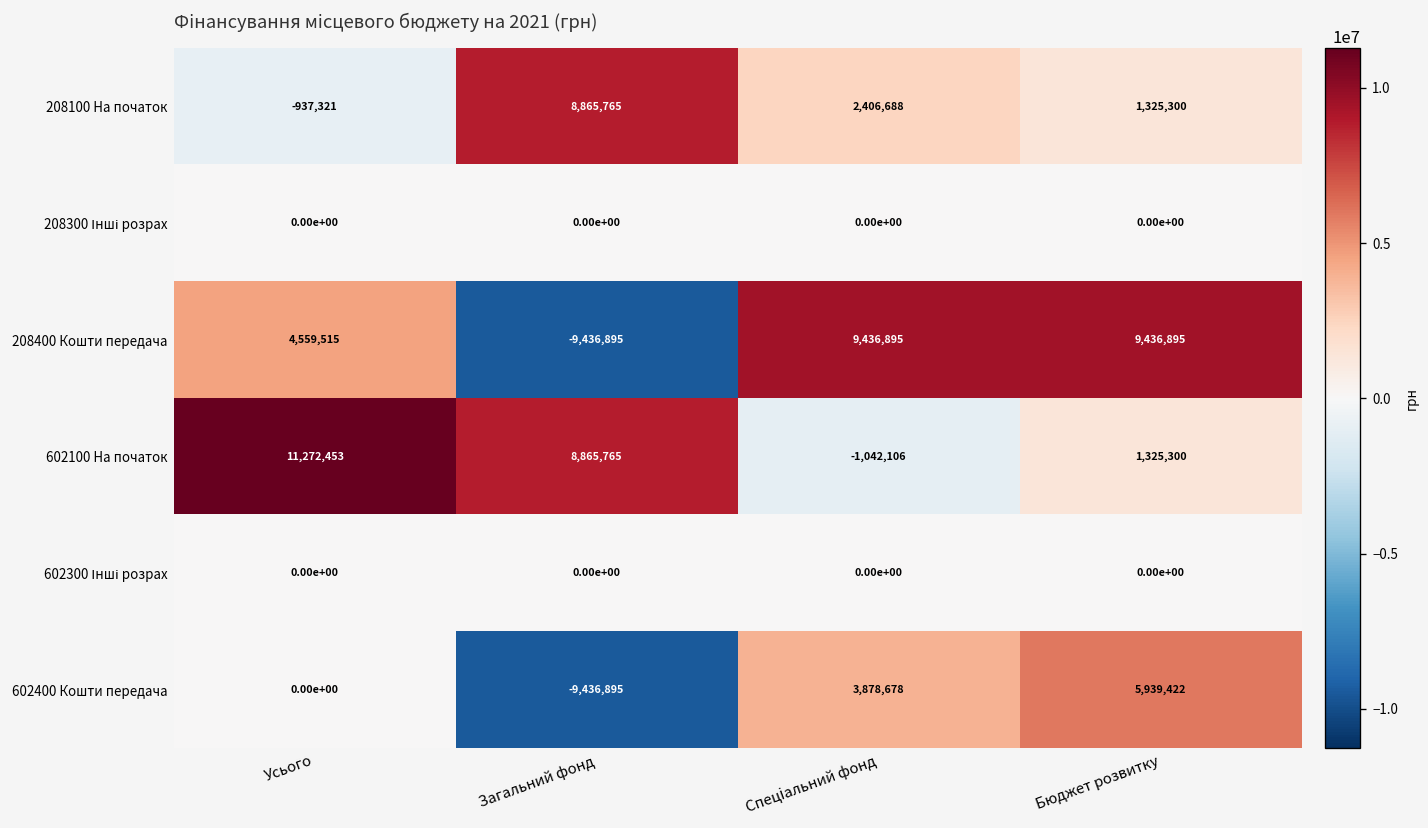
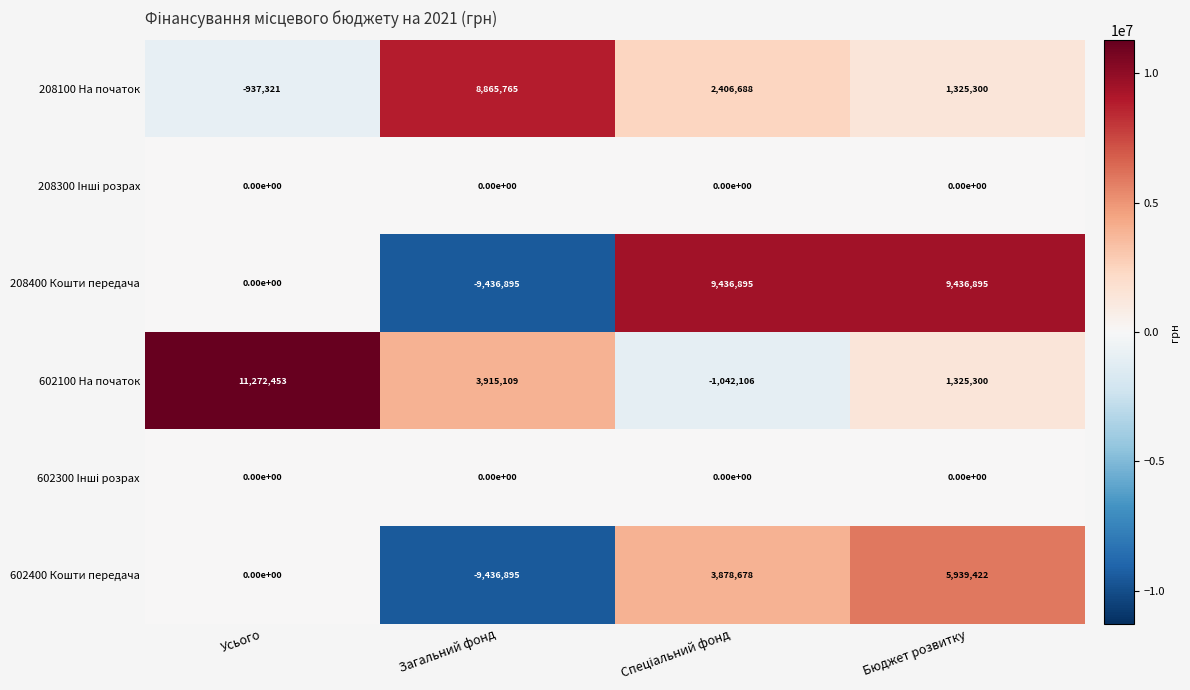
208400 Кошти передача, Усього: 4,559,515 -> 0.00e+00
602100 На початок, Загальний фонд: 8,865,765 -> 3,915,109
